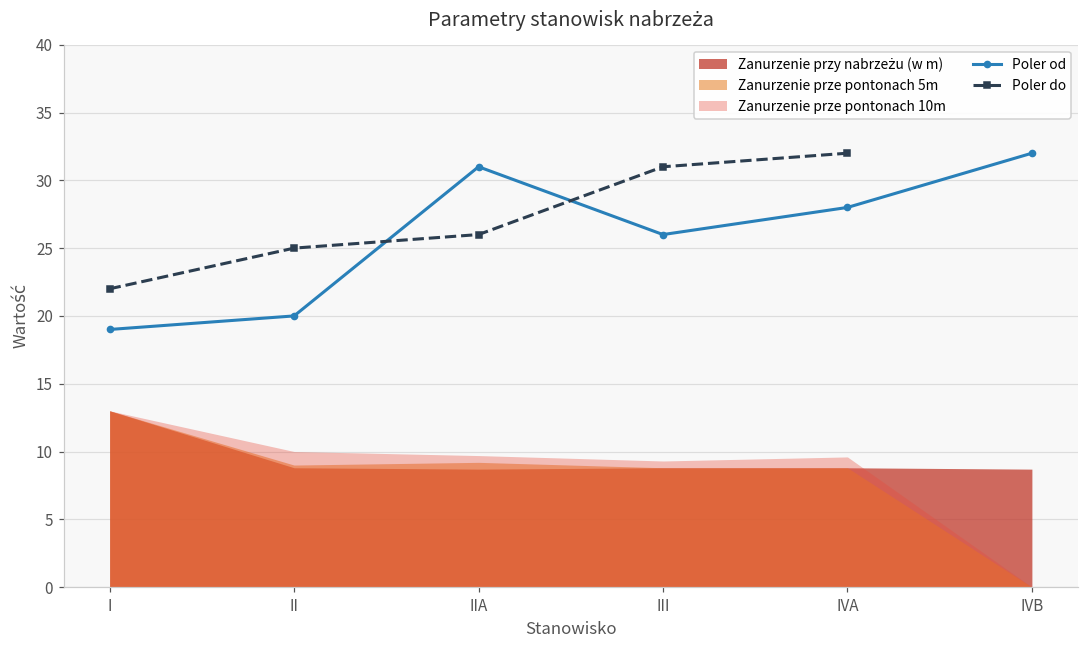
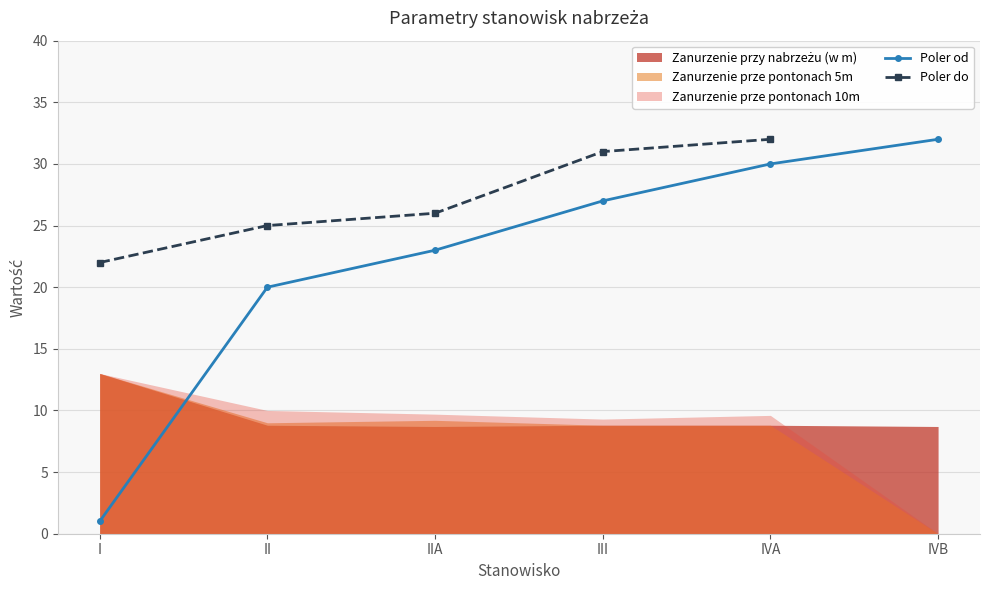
Poler od, I: 19 -> 1
Poler od, IIA: 31 -> 23
Poler od, III: 26 -> 27
Poler od, IVA: 28 -> 30
